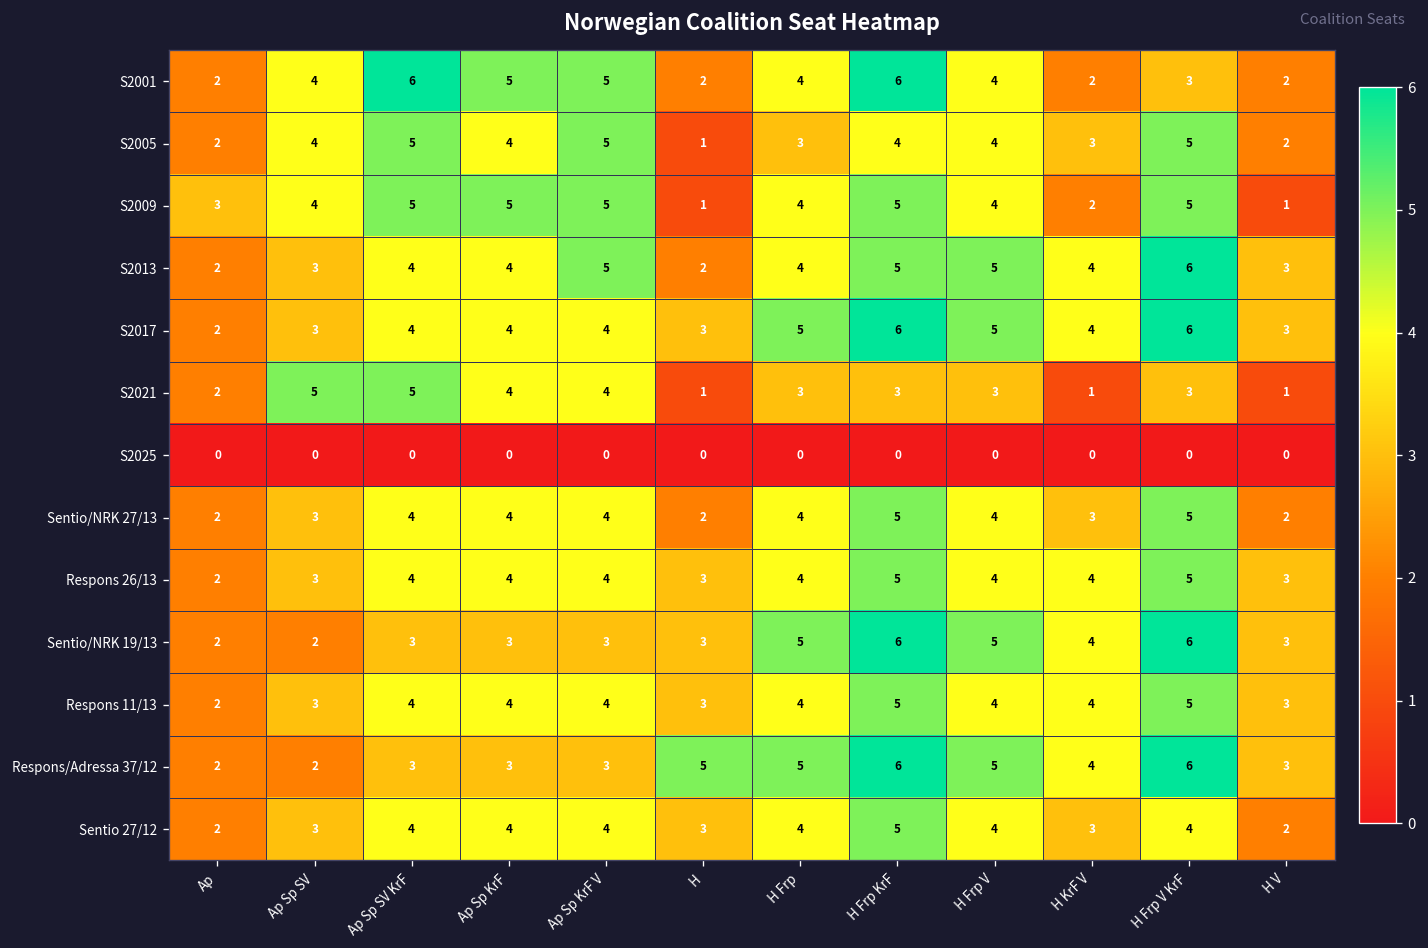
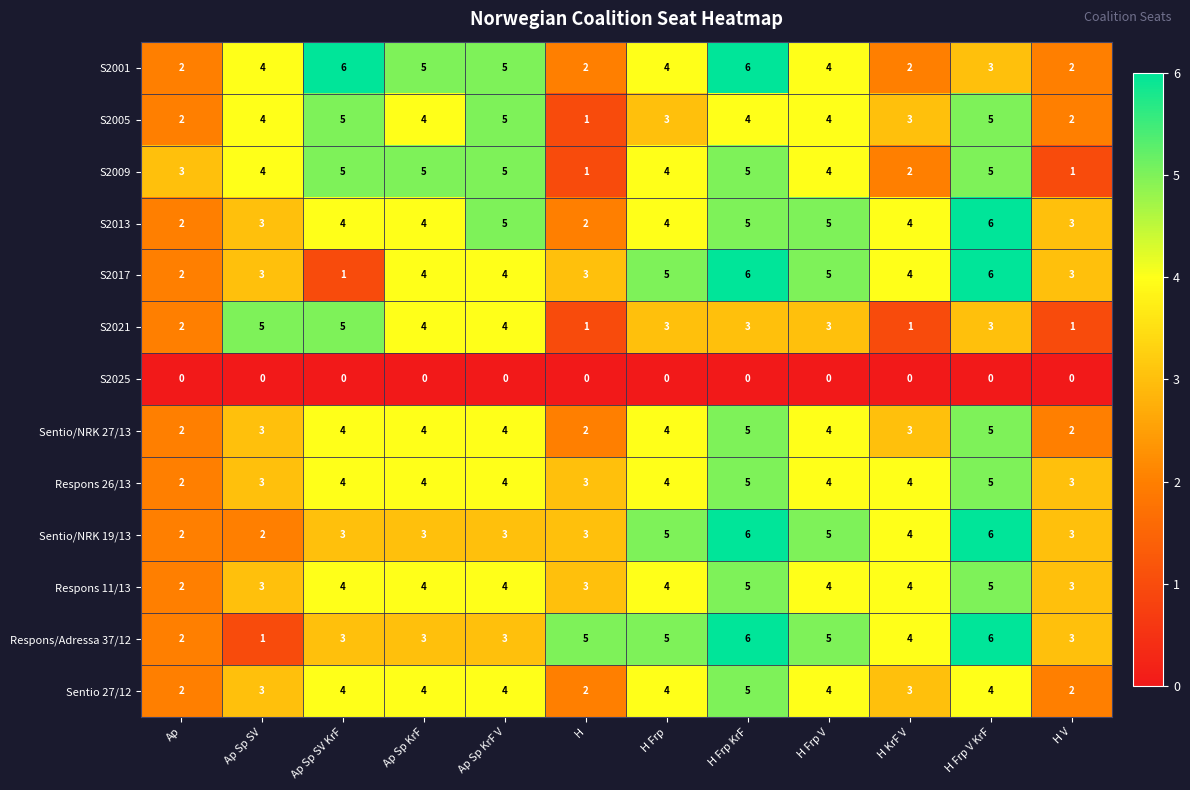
S2017, Ap Sp SV KrF: 4 -> 1
Respons/Adressa 37/12, Ap Sp SV: 2 -> 1
Sentio 27/12, H: 3 -> 2
